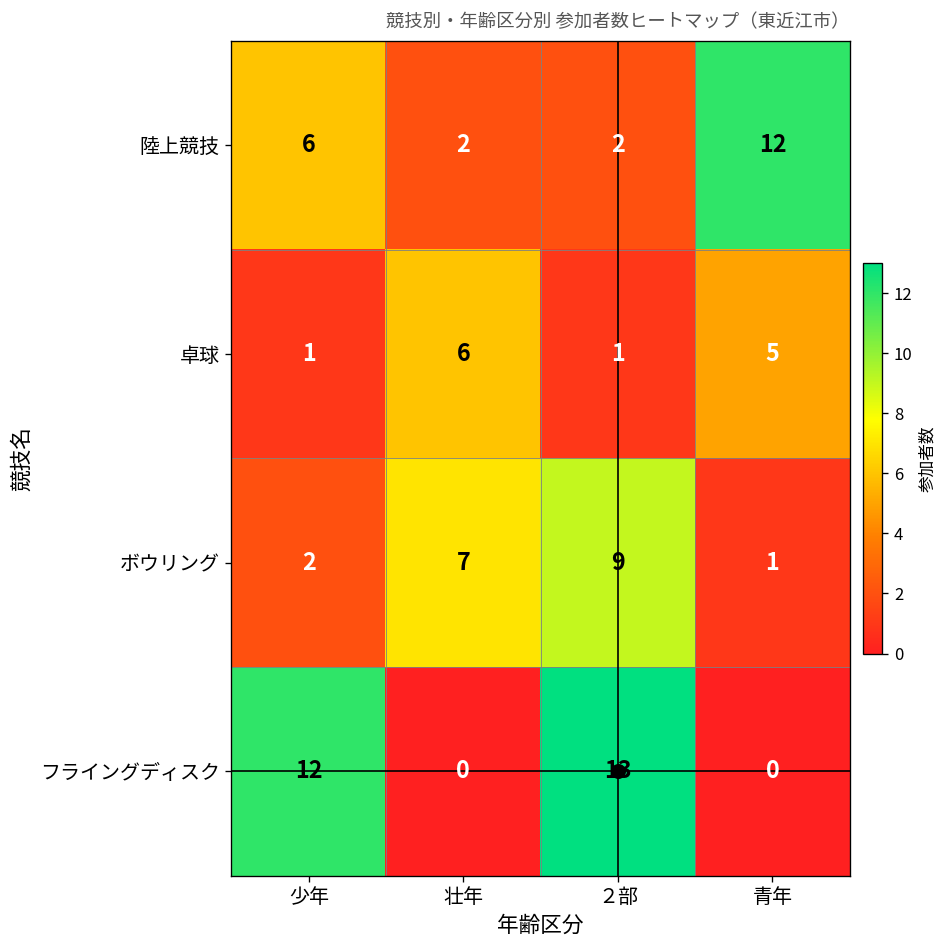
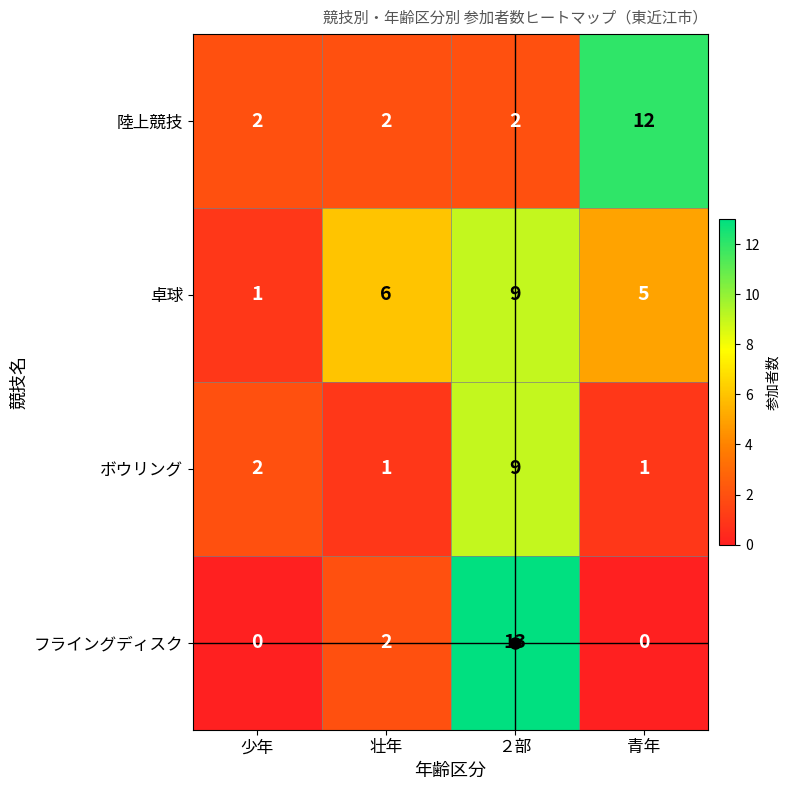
陸上競技, 少年: 6 -> 2
卓球, ２部: 1 -> 9
ボウリング, 壮年: 7 -> 1
フライングディスク, 少年: 12 -> 0
フライングディスク, 壮年: 0 -> 2
